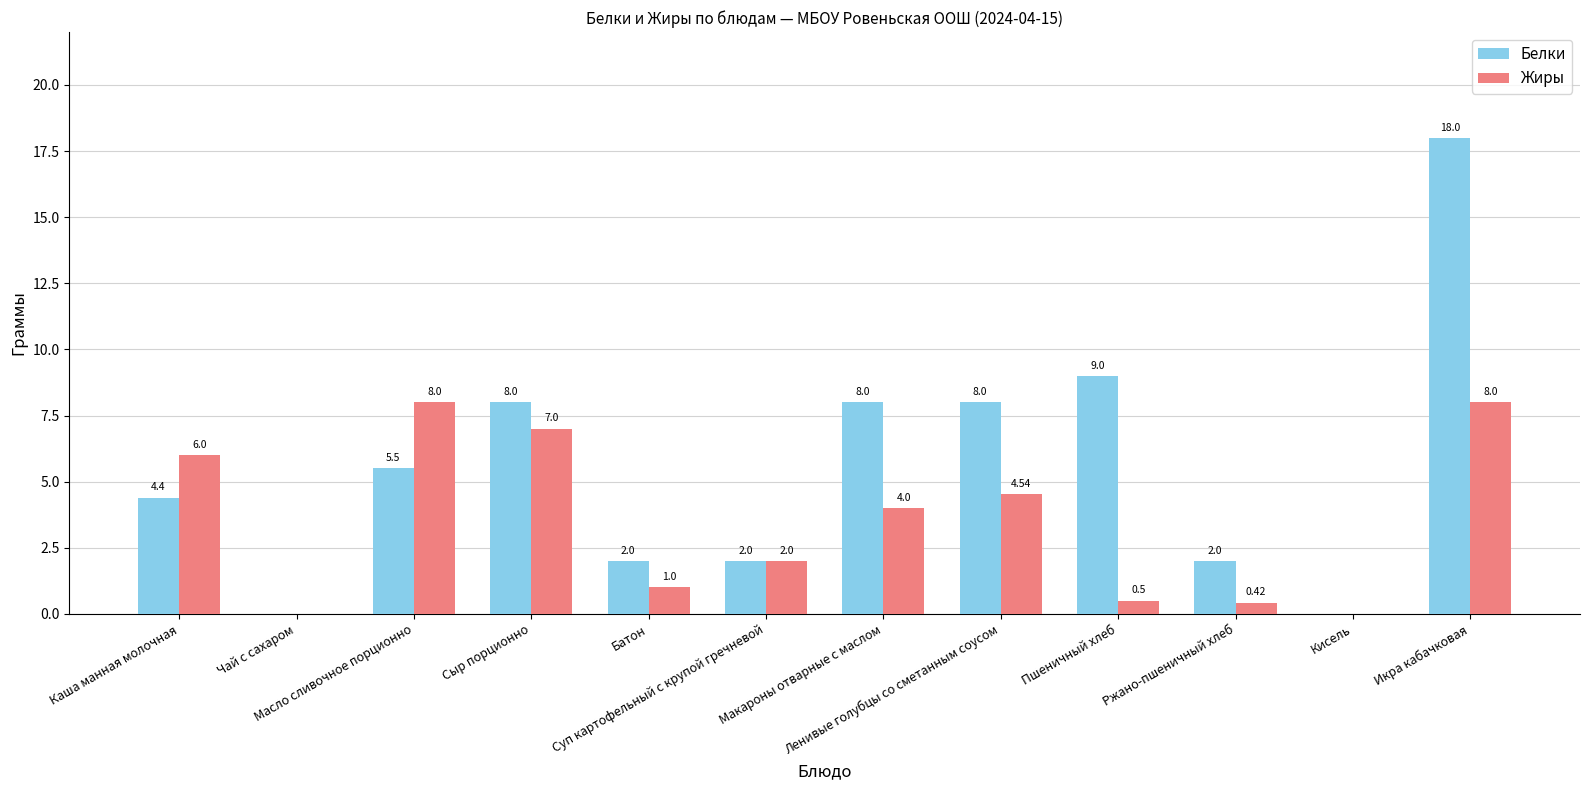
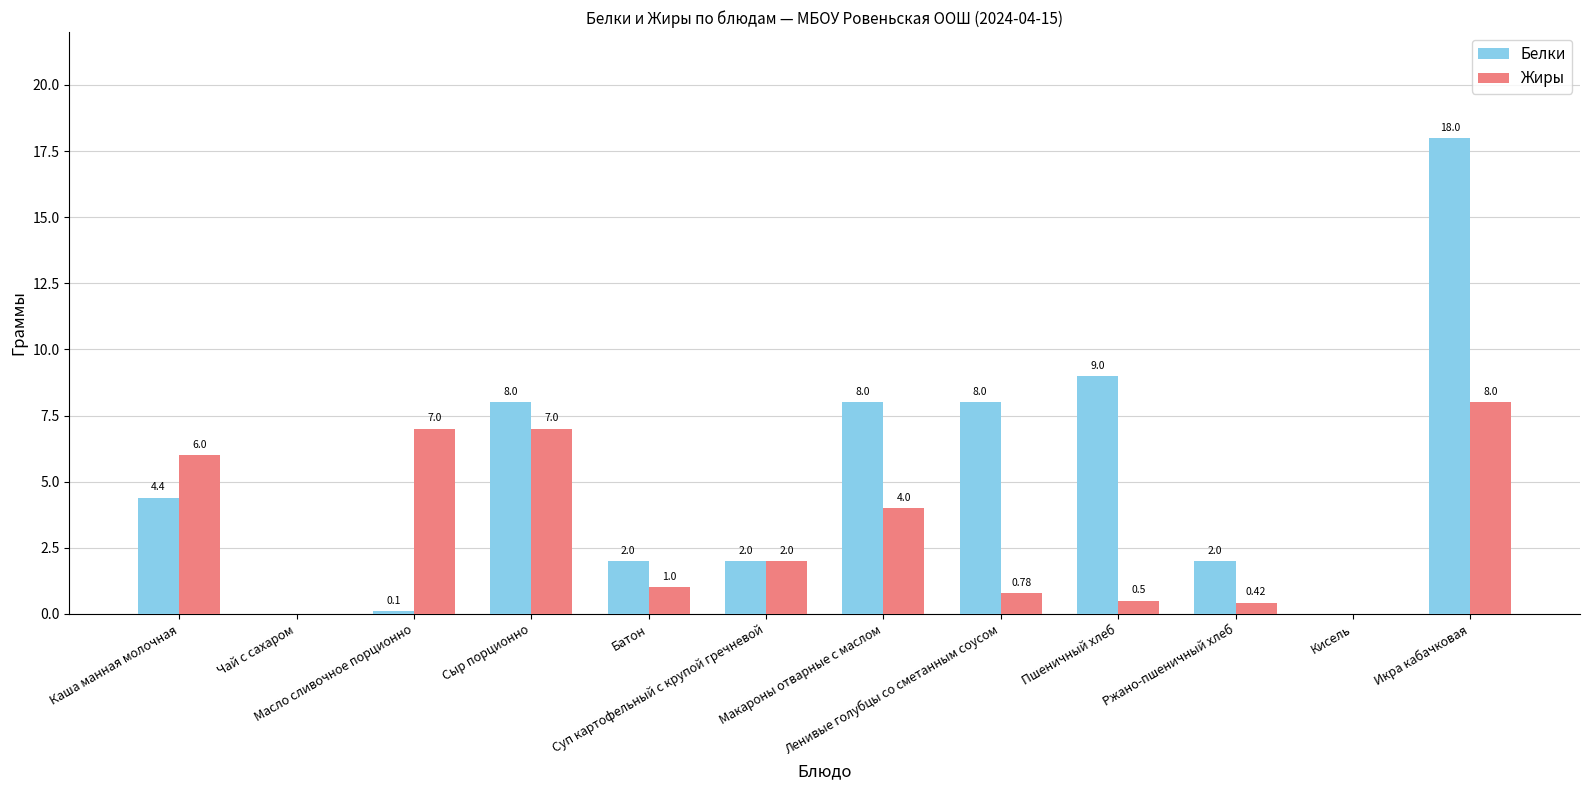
Белки, Масло сливочное порционно: 5.5 -> 0.1
Жиры, Масло сливочное порционно: 8.0 -> 7.0
Жиры, Ленивые голубцы со сметанным соусом: 4.54 -> 0.78
